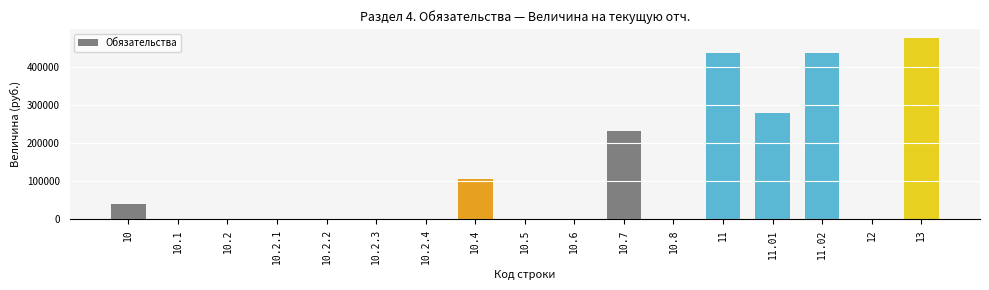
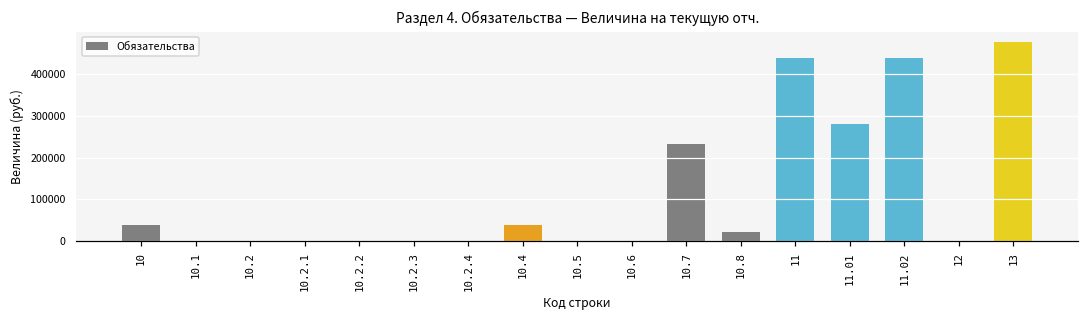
10.4: 110000 -> 40000
10.8: 0 -> 20000
